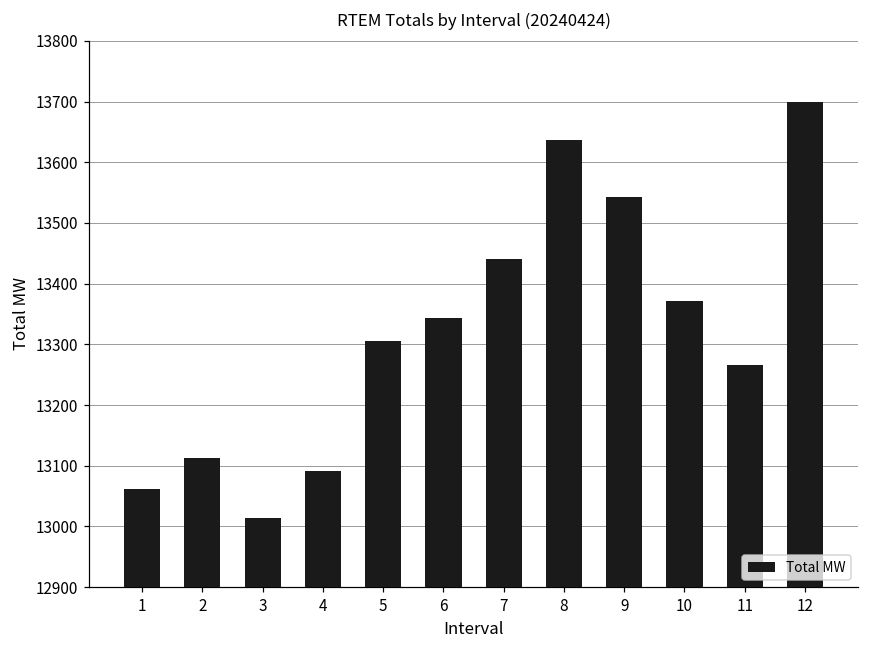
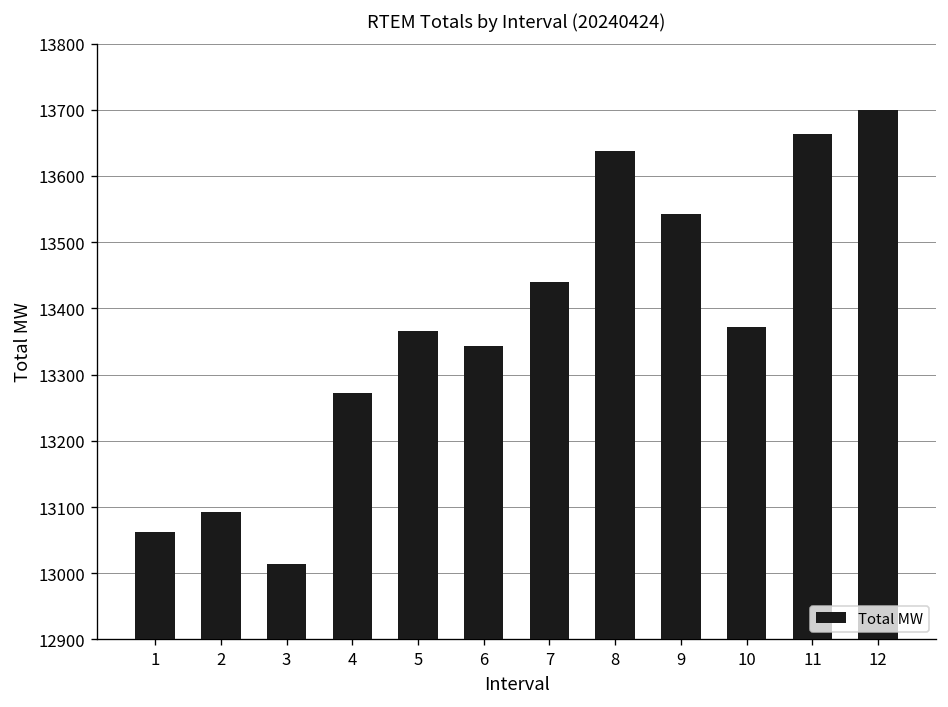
2: 13110 -> 13090
4: 13090 -> 13270
5: 13310 -> 13370
11: 13270 -> 13660
